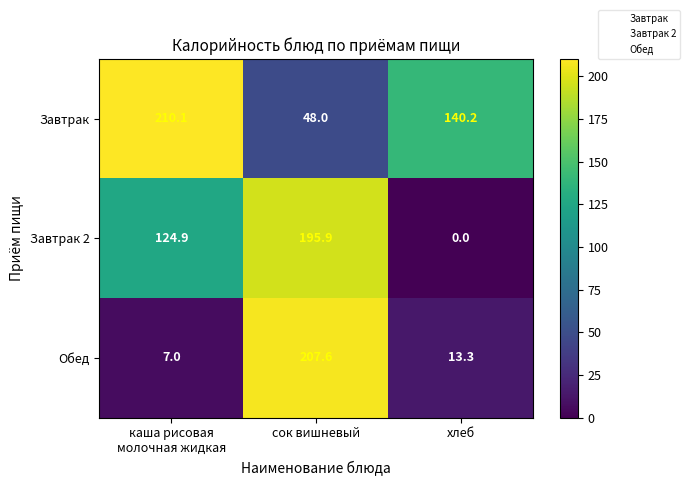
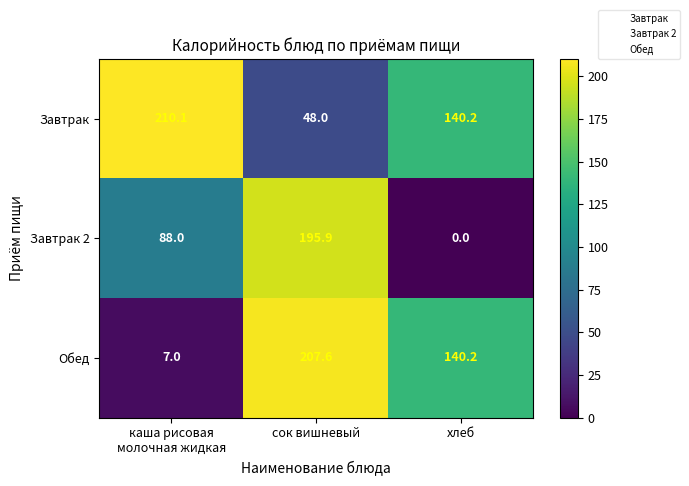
Завтрак 2, каша рисовая молочная жидкая: 124.9 -> 88.0
Обед, хлеб: 13.3 -> 140.2
